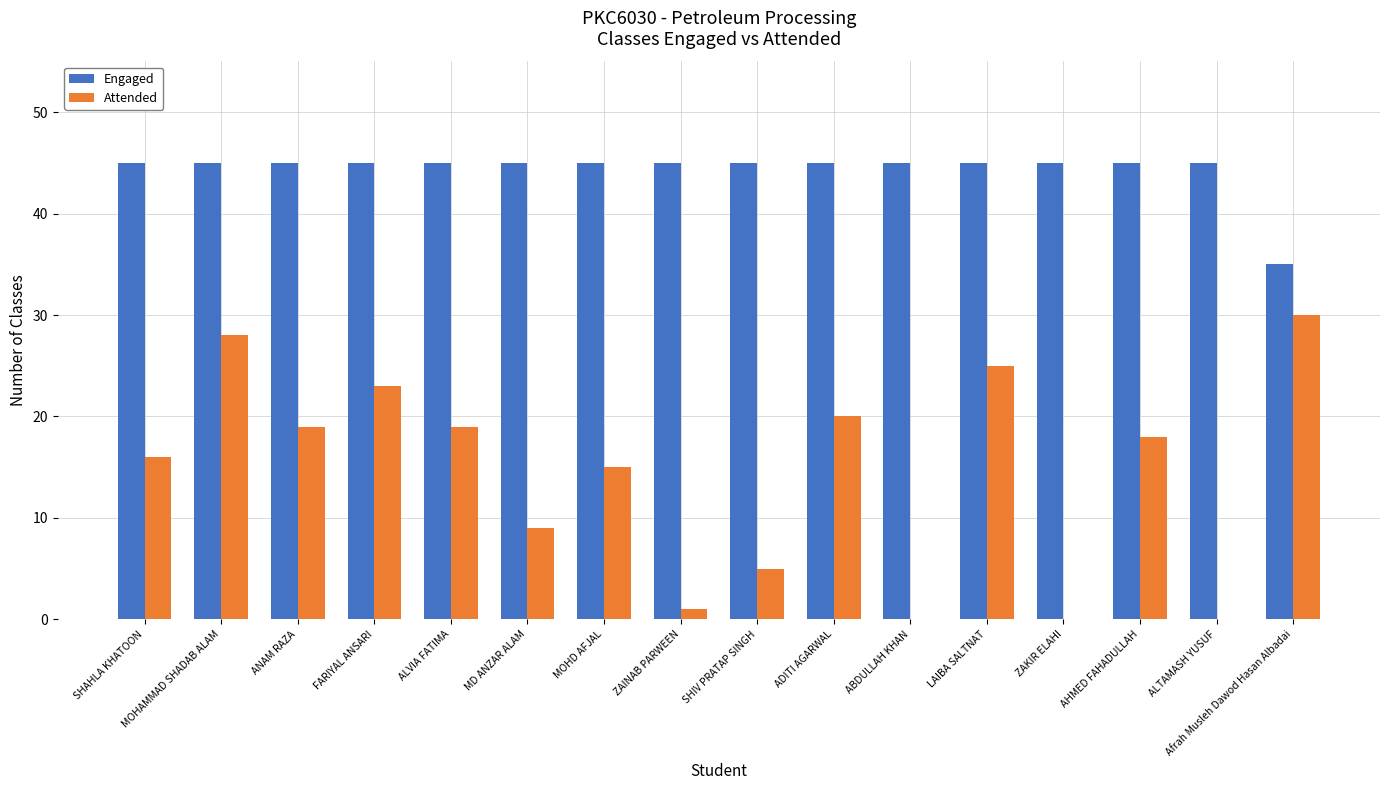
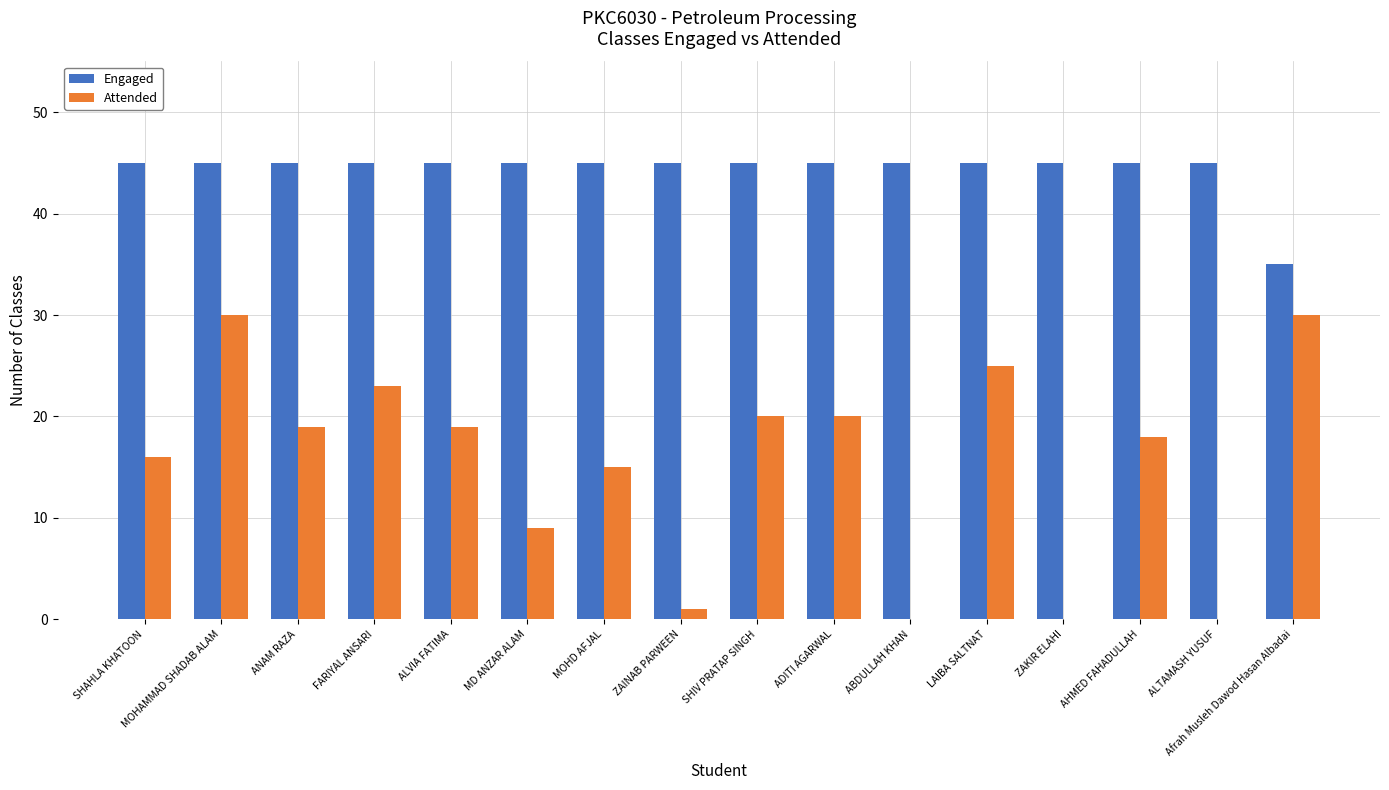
Attended, MOHAMMAD SHADAB ALAM: 28 -> 30
Attended, SHIV PRATAP SINGH: 5 -> 20
